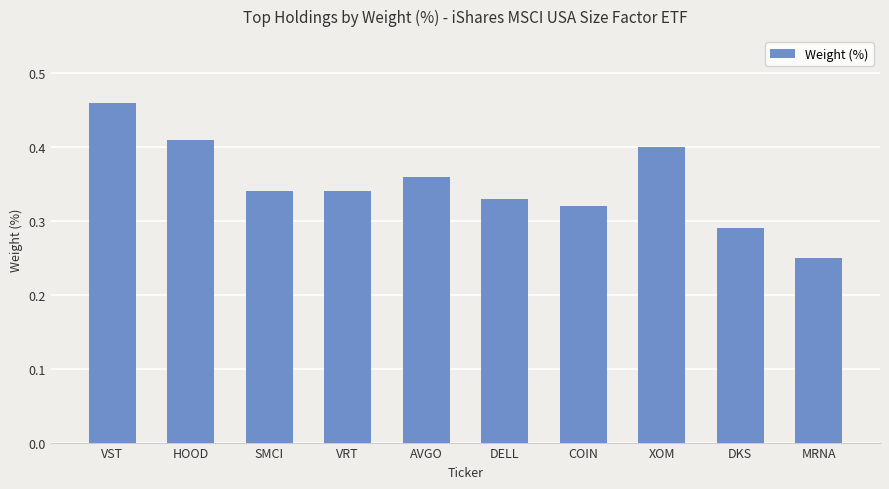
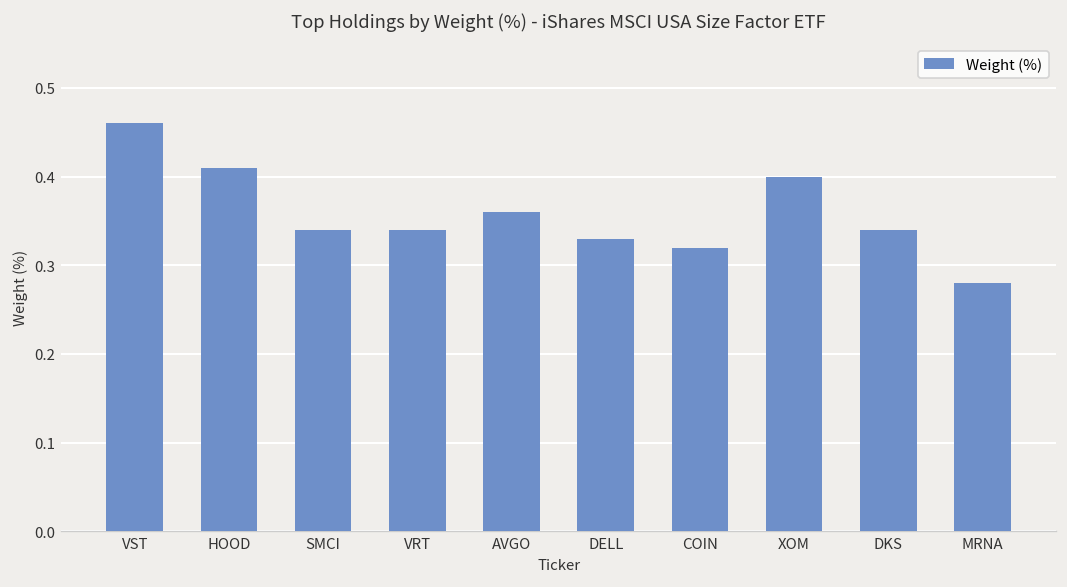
DKS: 0.29 -> 0.34
MRNA: 0.25 -> 0.28
